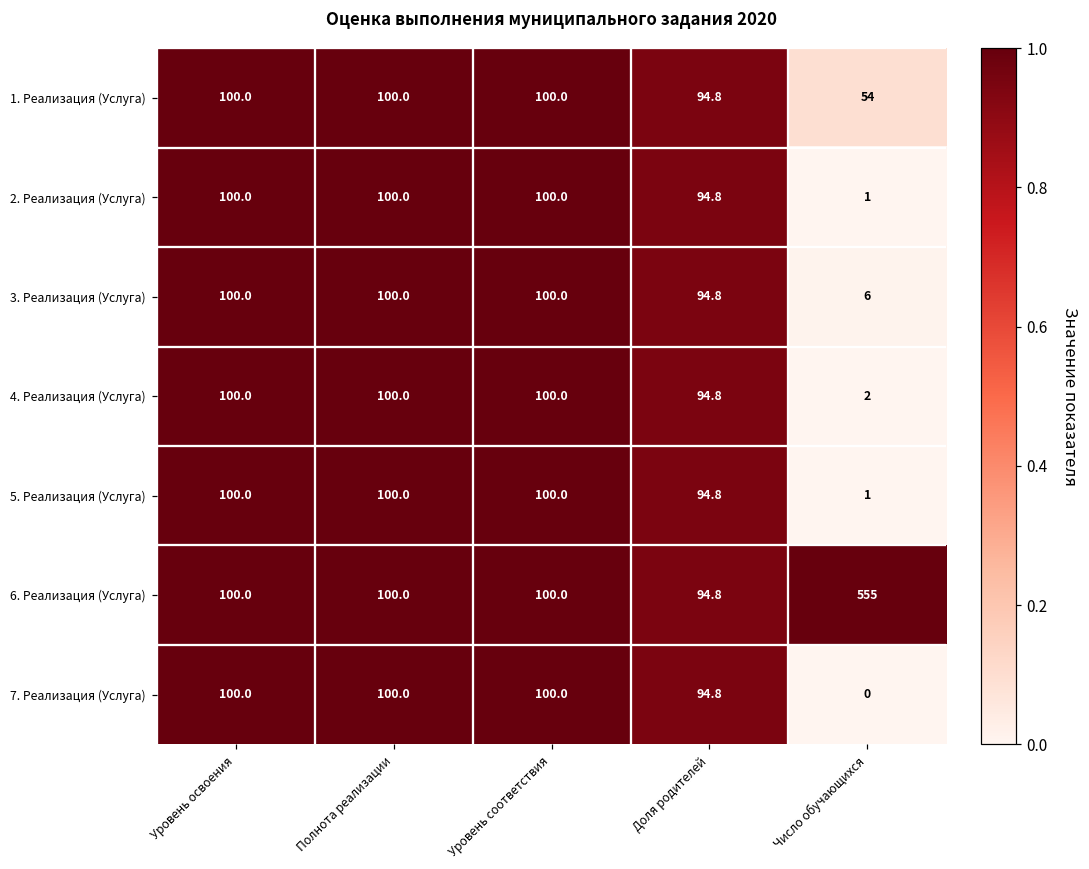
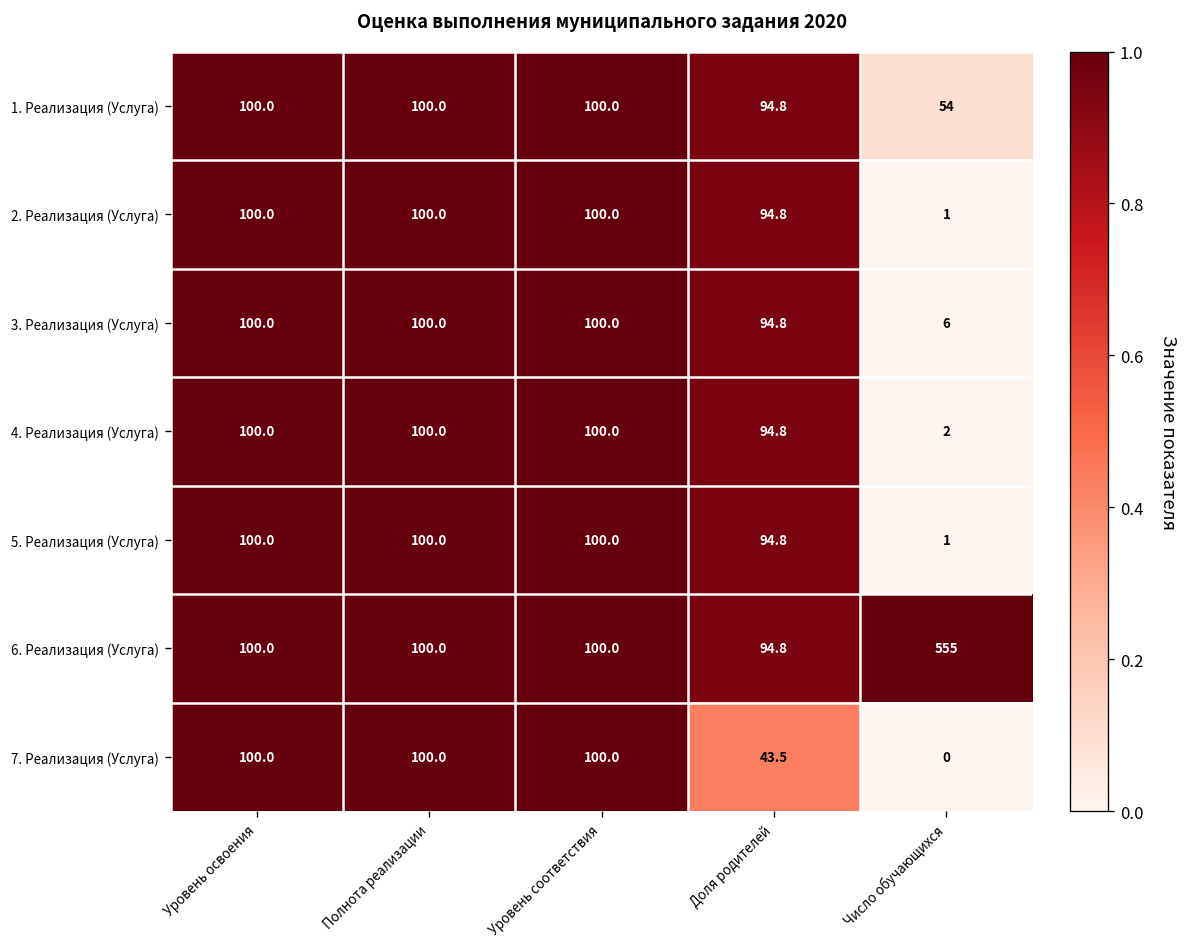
7. Реализация (Услуга), Доля родителей: 94.8 -> 43.5
